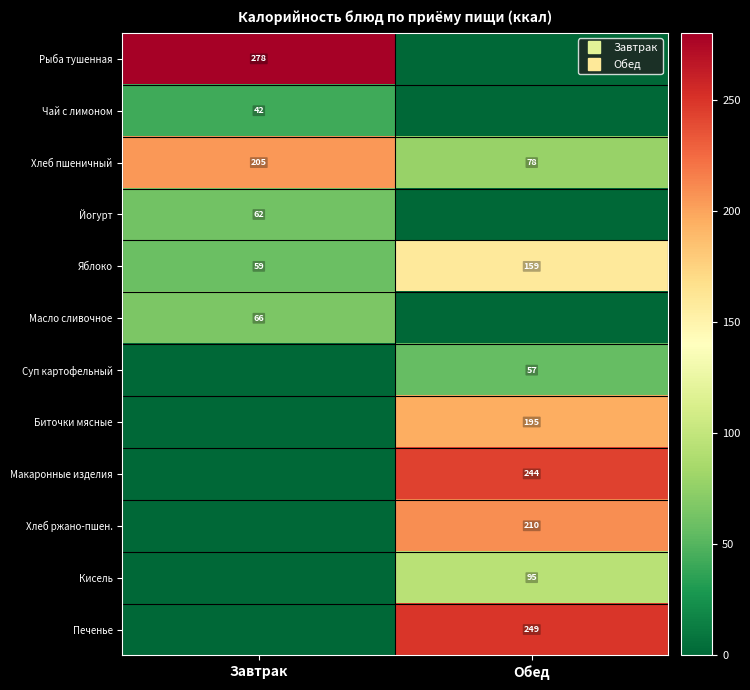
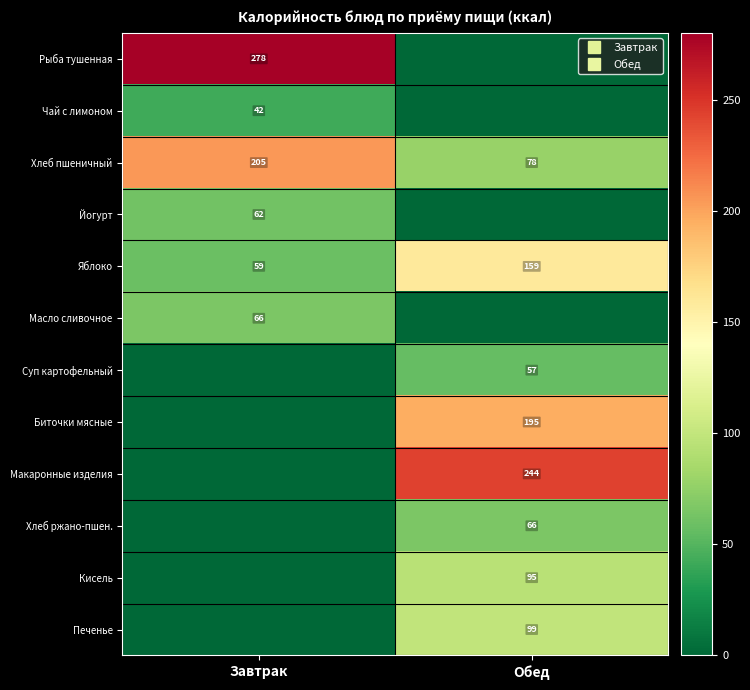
Хлеб ржано-пшен., Обед: 210 -> 66
Печенье, Обед: 249 -> 99
